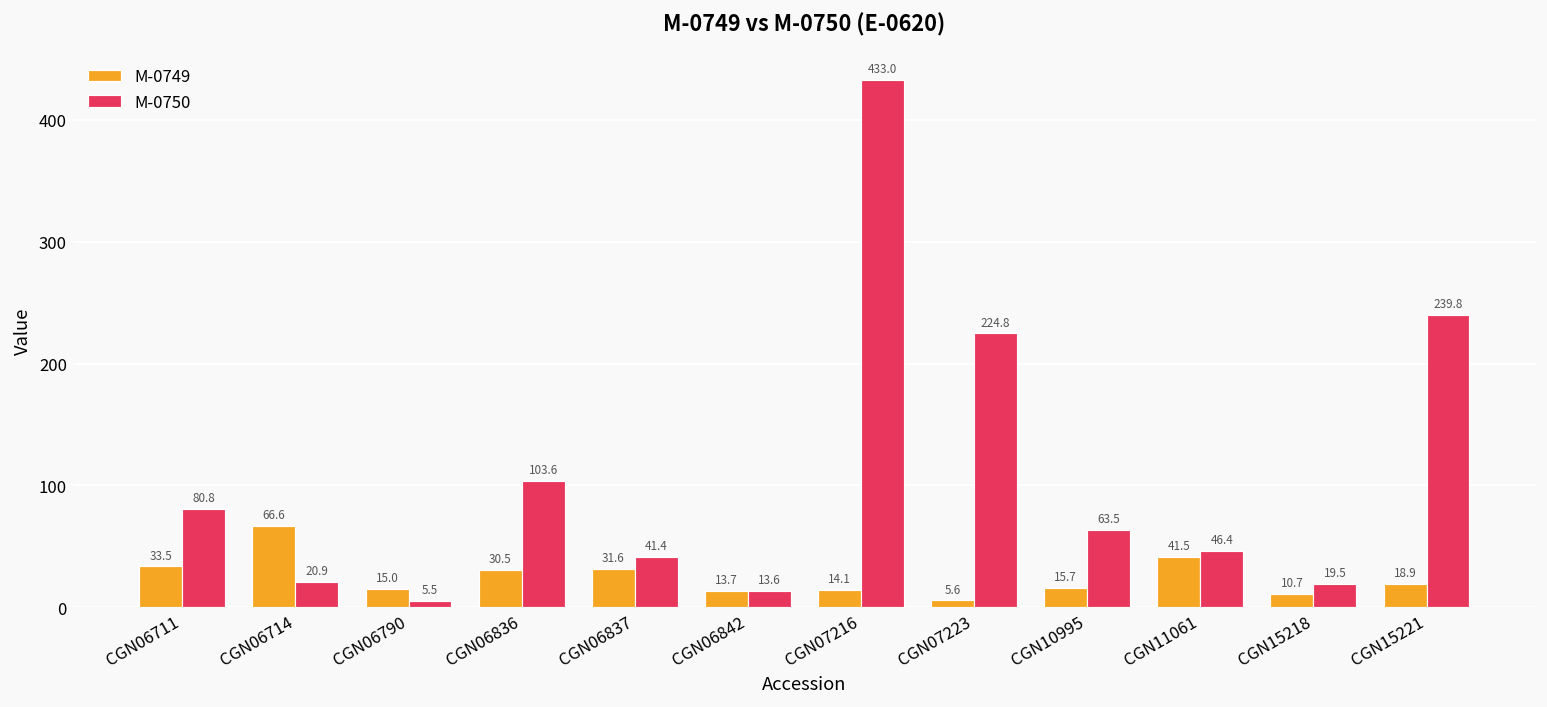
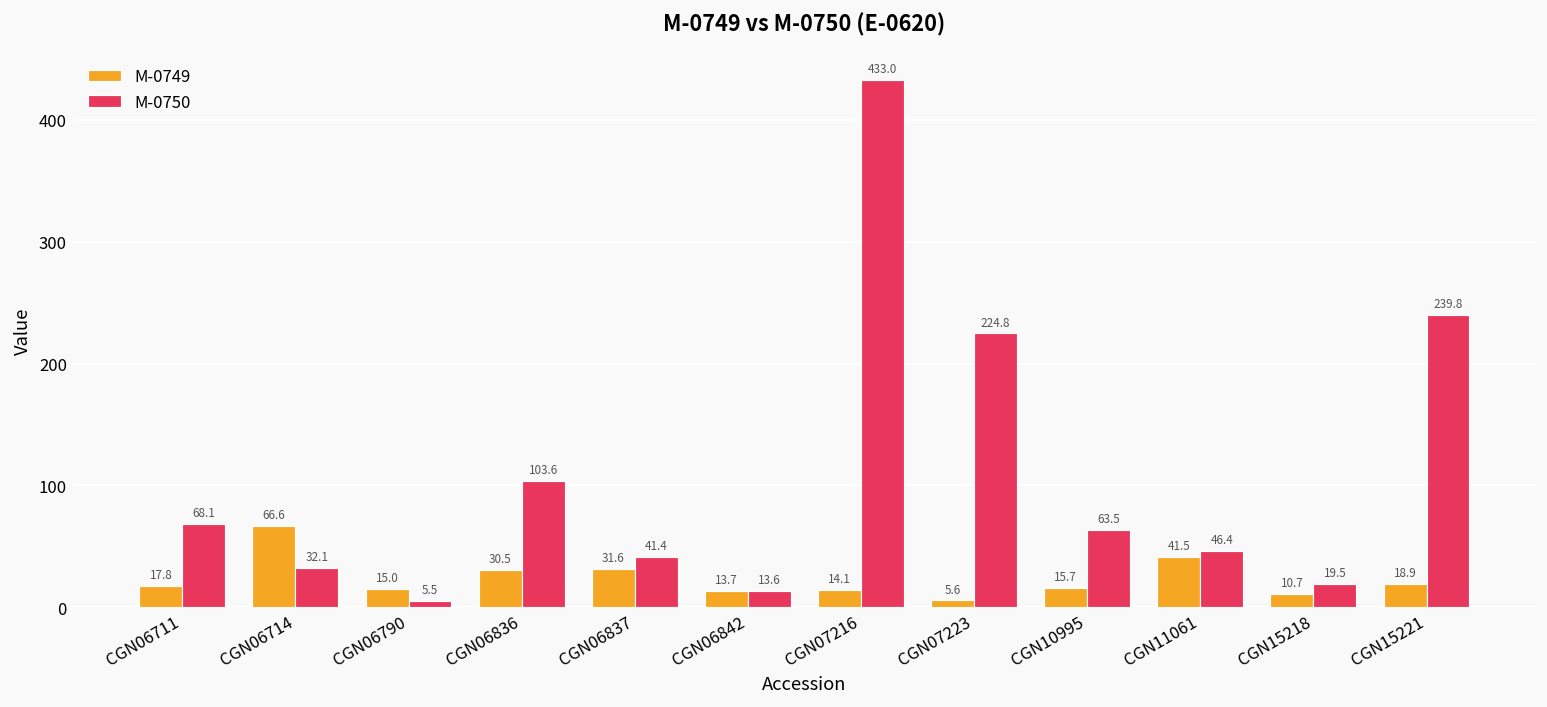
M-0749, CGN06711: 33.5 -> 17.8
M-0750, CGN06711: 80.8 -> 68.1
M-0750, CGN06714: 20.9 -> 32.1
